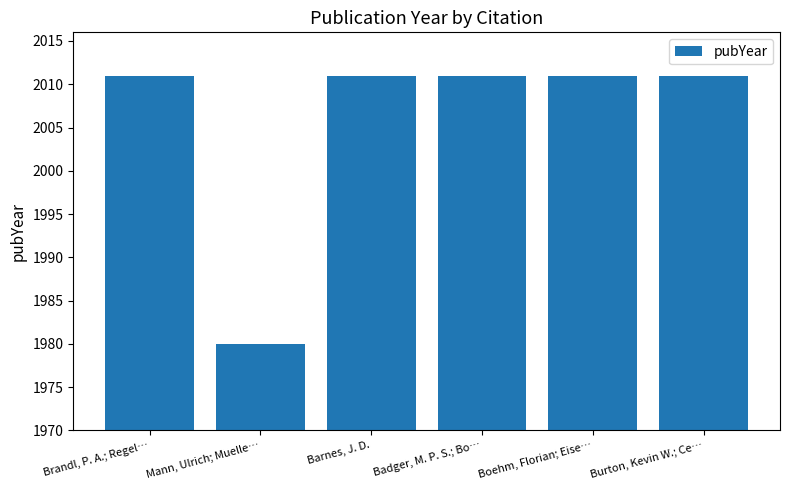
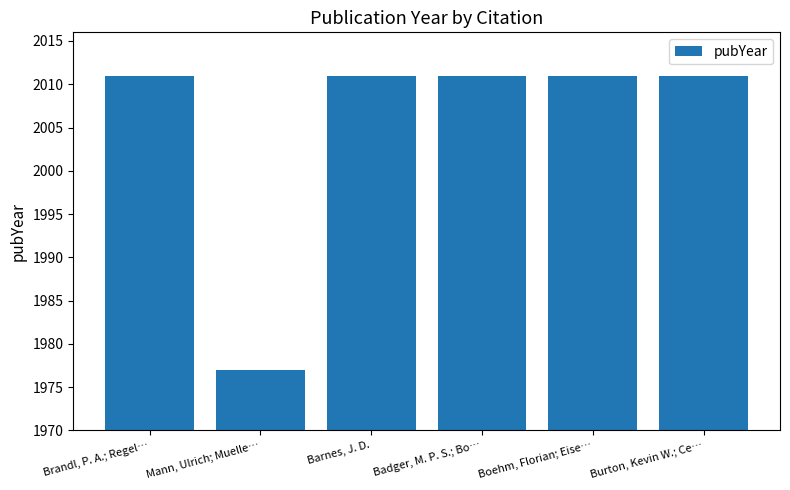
Mann, Ulrich; Muelle…: 1980 -> 1977
